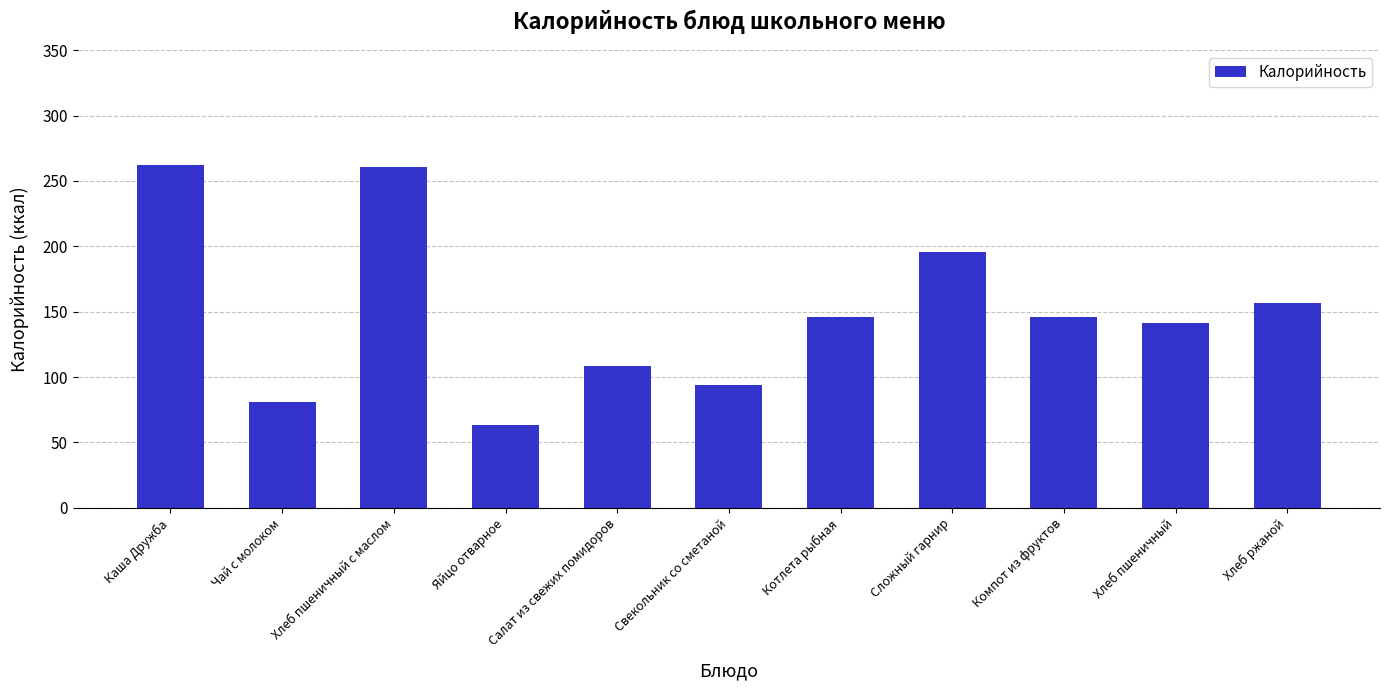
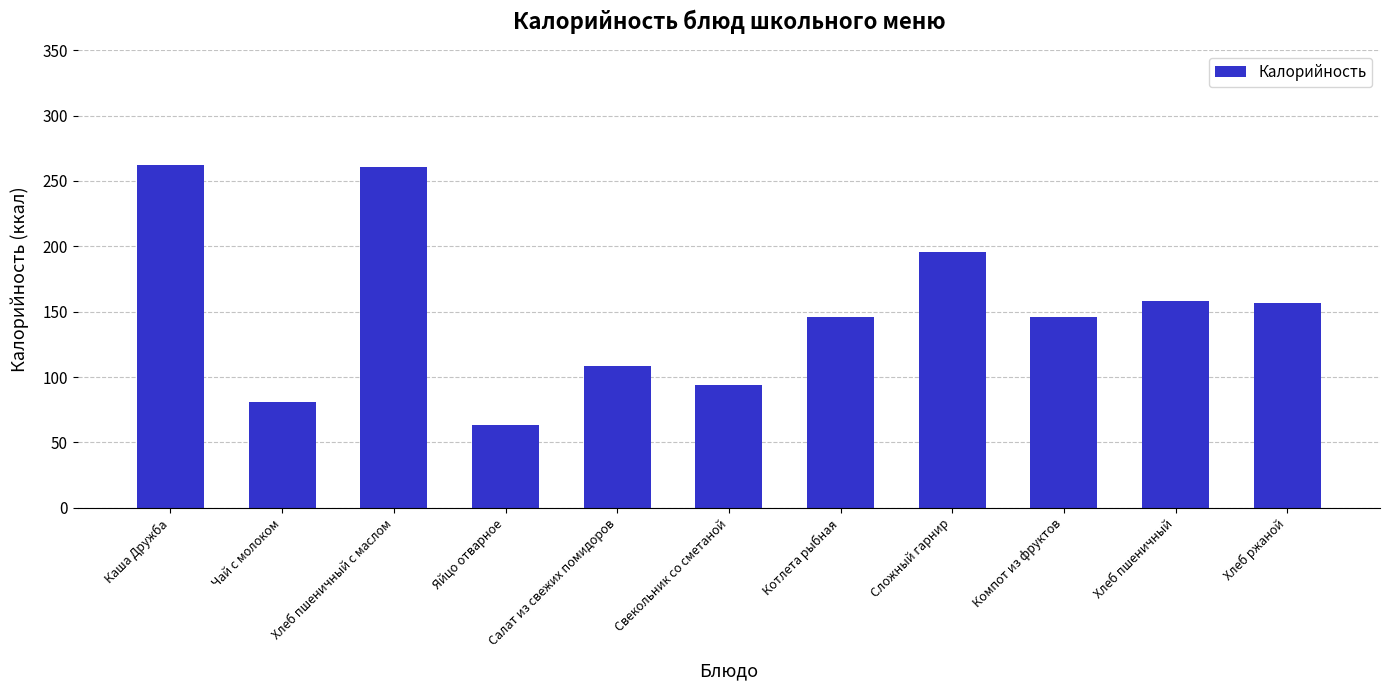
Хлеб пшеничный: 141 -> 158
